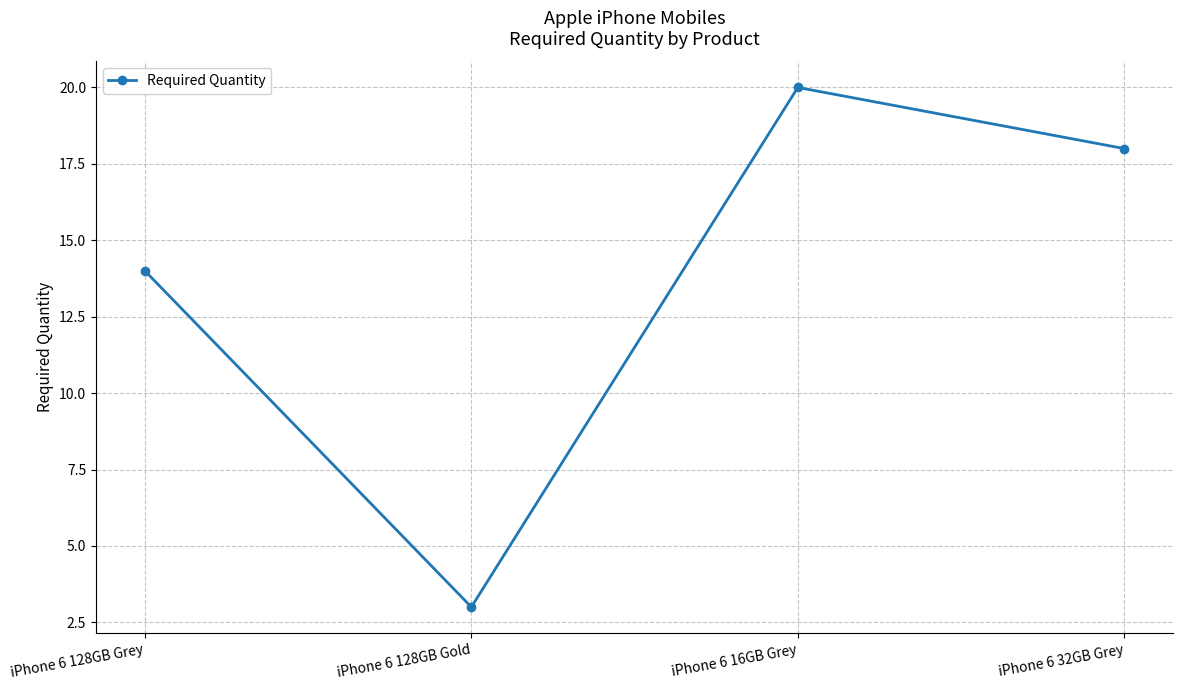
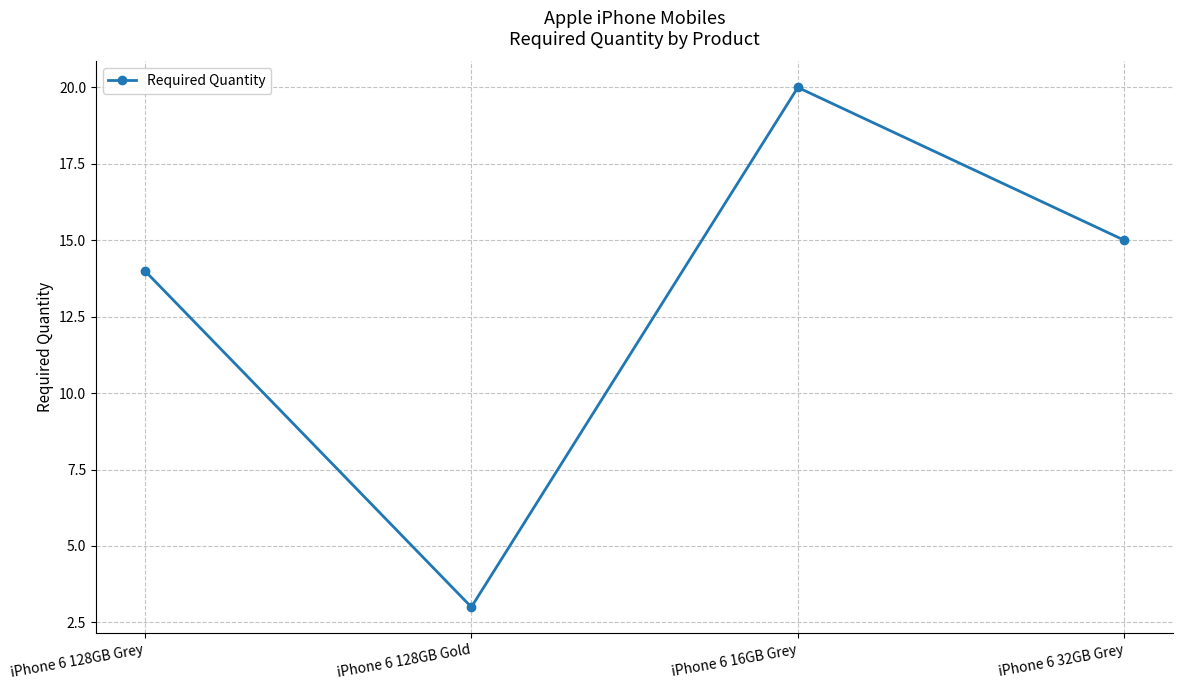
iPhone 6 32GB Grey: 18 -> 15
